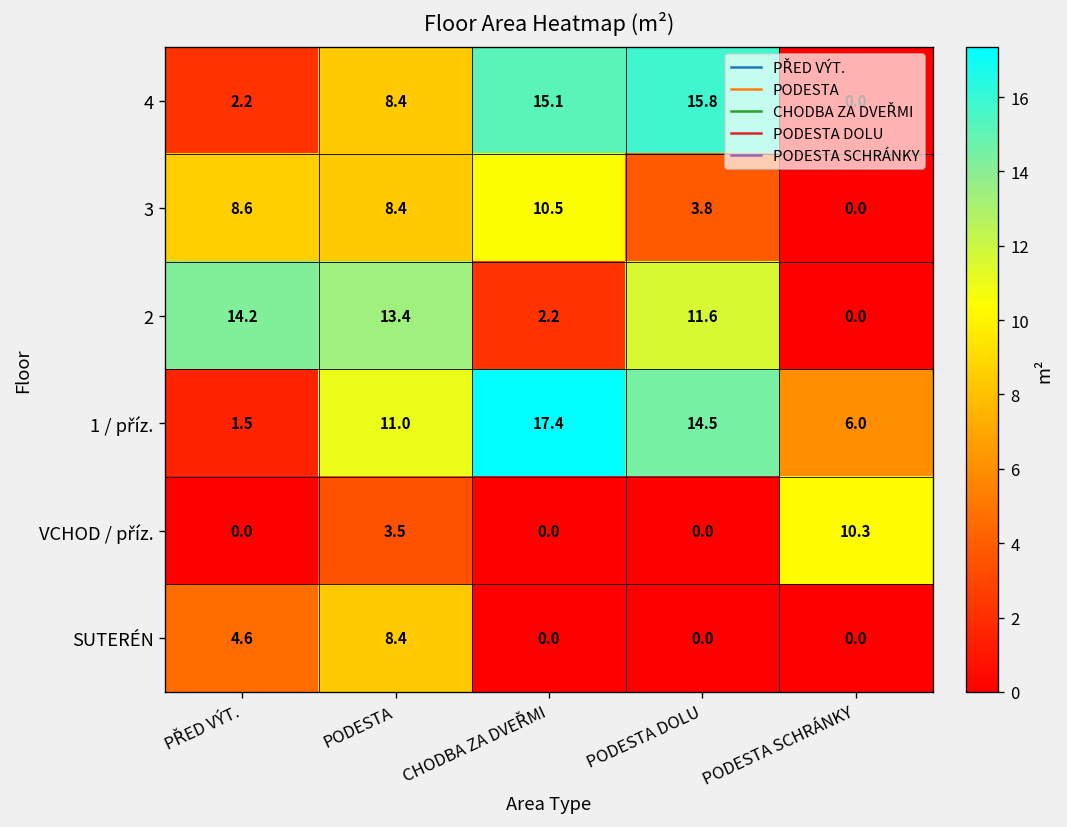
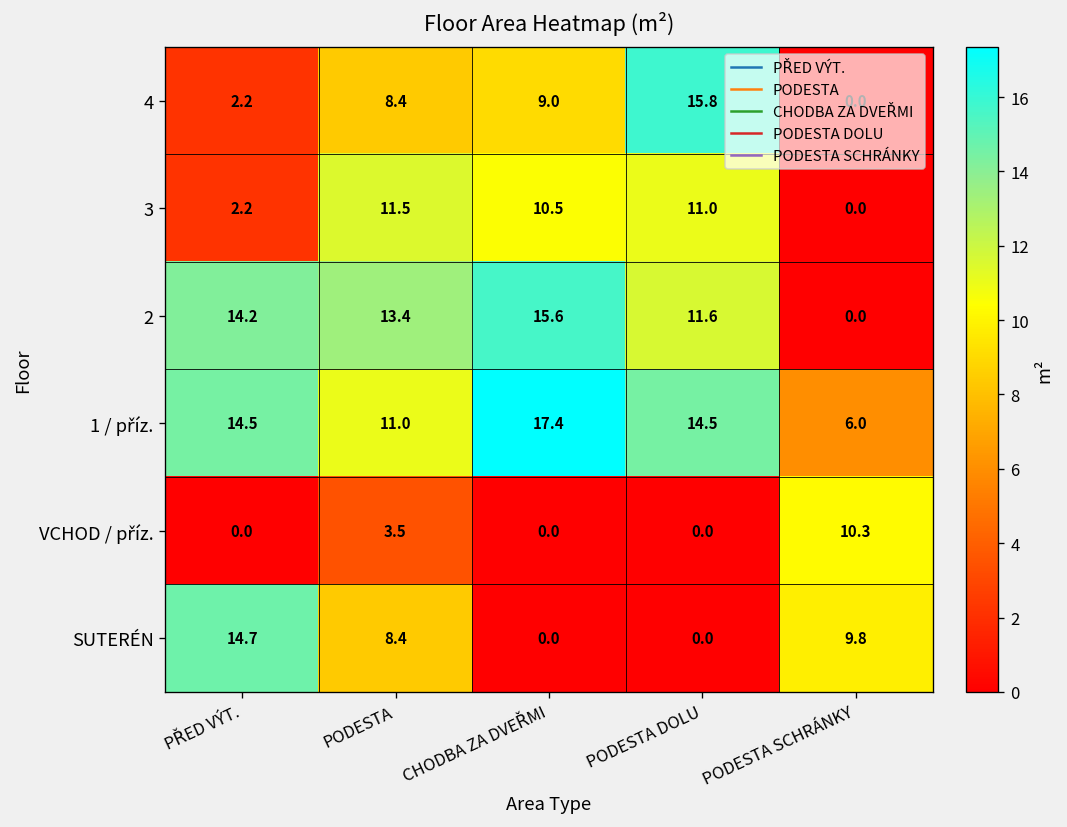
4, CHODBA ZA DVEŘMI: 15.1 -> 9.0
3, PŘED VÝT.: 8.6 -> 2.2
3, PODESTA: 8.4 -> 11.5
3, PODESTA DOLU: 3.8 -> 11.0
2, CHODBA ZA DVEŘMI: 2.2 -> 15.6
1 / příz., PŘED VÝT.: 1.5 -> 14.5
SUTERÉN, PŘED VÝT.: 4.6 -> 14.7
SUTERÉN, PODESTA SCHRÁNKY: 0.0 -> 9.8
